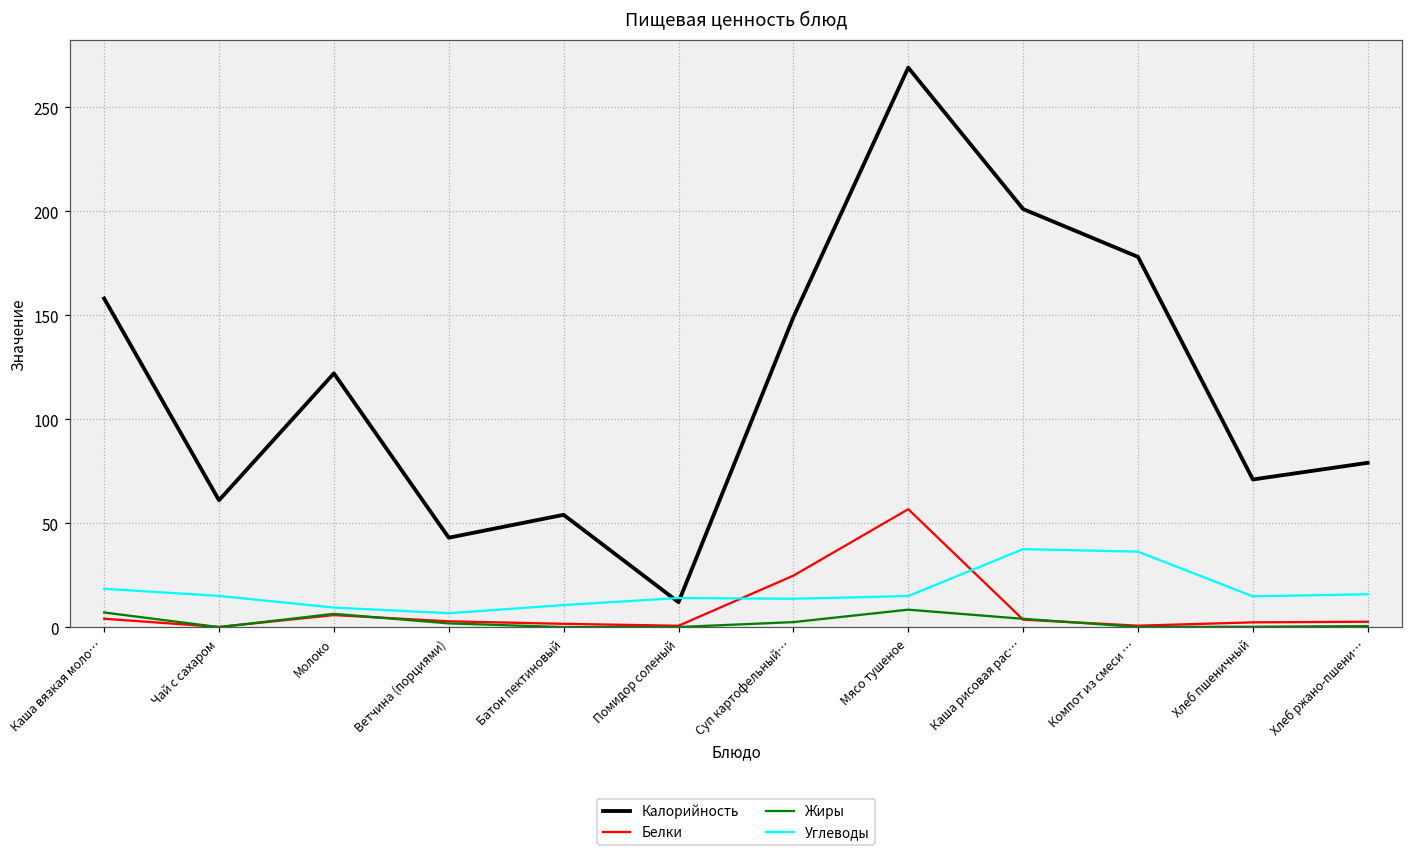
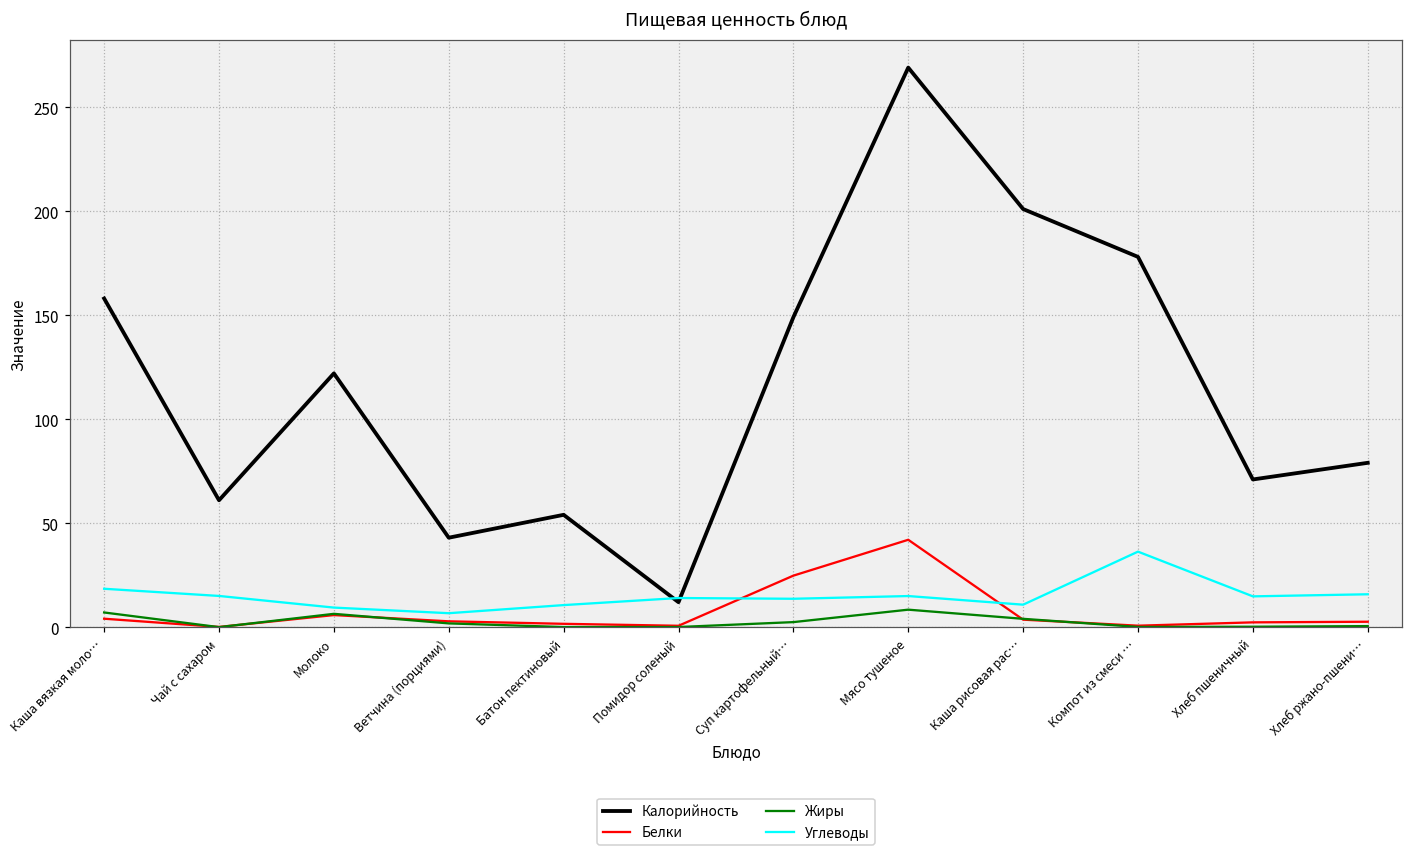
Белки, Мясо тушеное: 57 -> 42
Углеводы, Каша рисовая рас…: 38 -> 11
